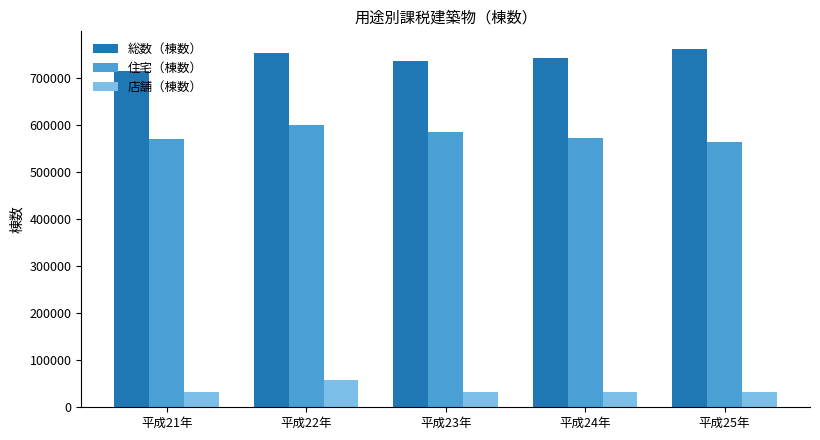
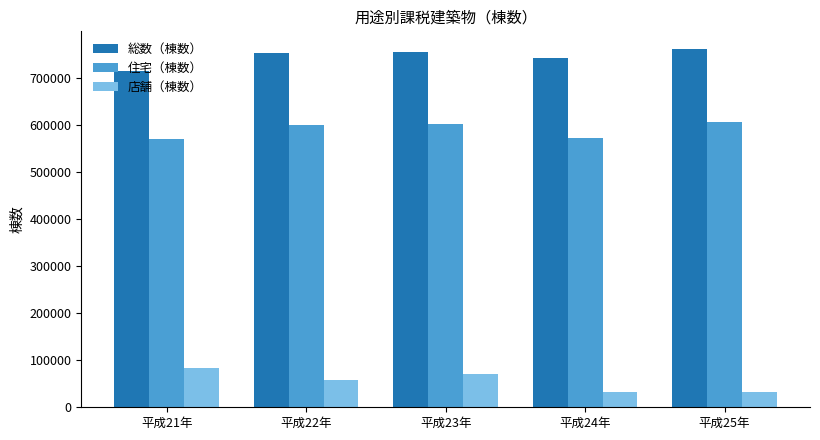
店舗（棟数）, 平成21年: 30000 -> 80000
総数（棟数）, 平成23年: 740000 -> 760000
住宅（棟数）, 平成23年: 590000 -> 600000
店舗（棟数）, 平成23年: 30000 -> 70000
住宅（棟数）, 平成25年: 560000 -> 610000
